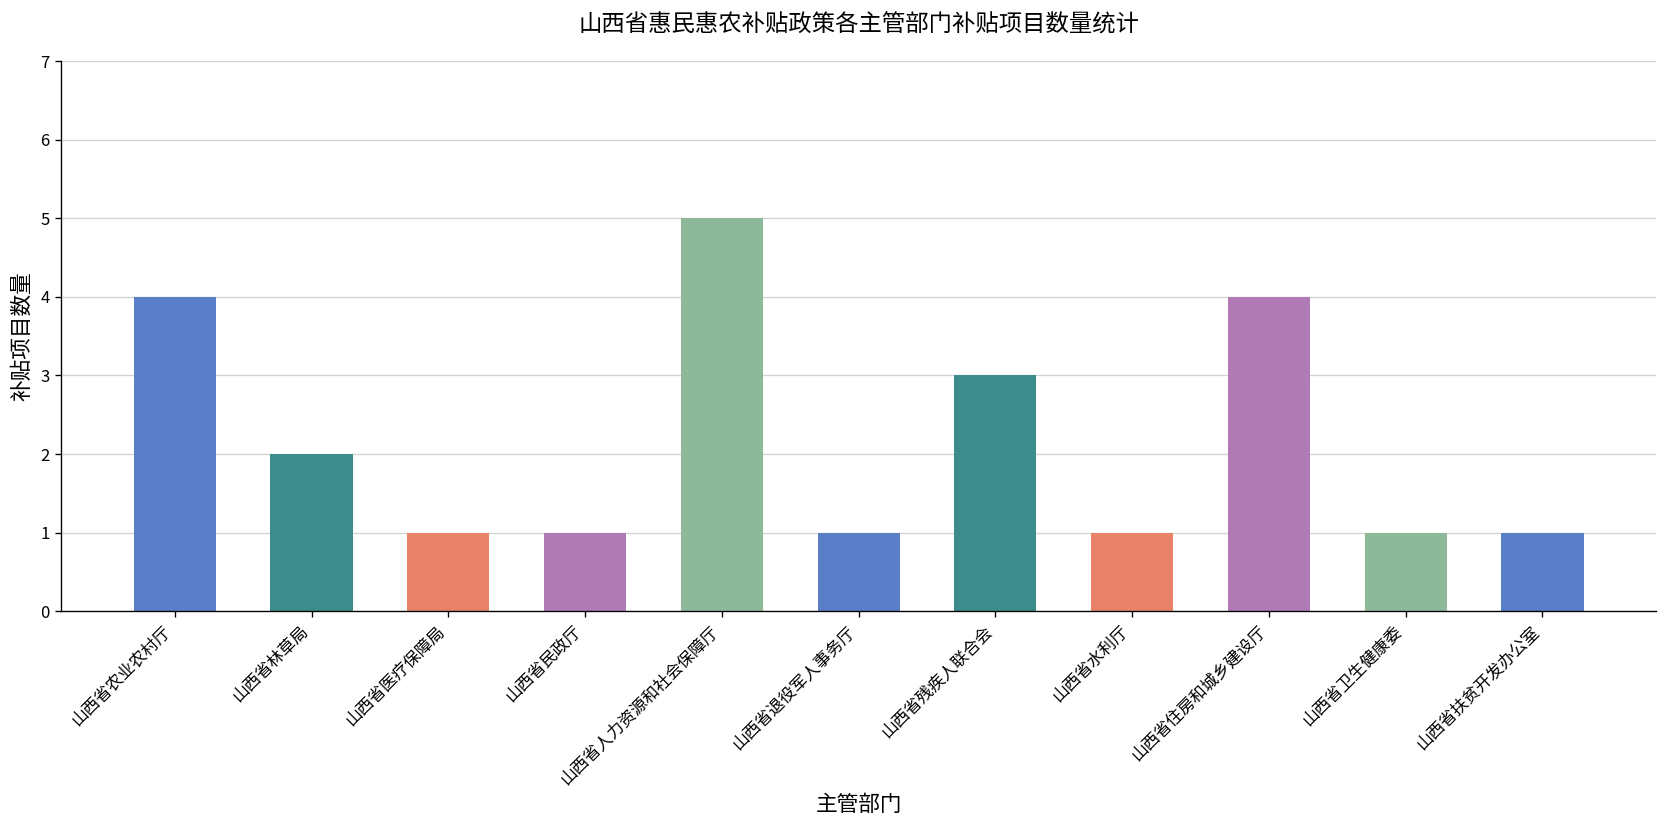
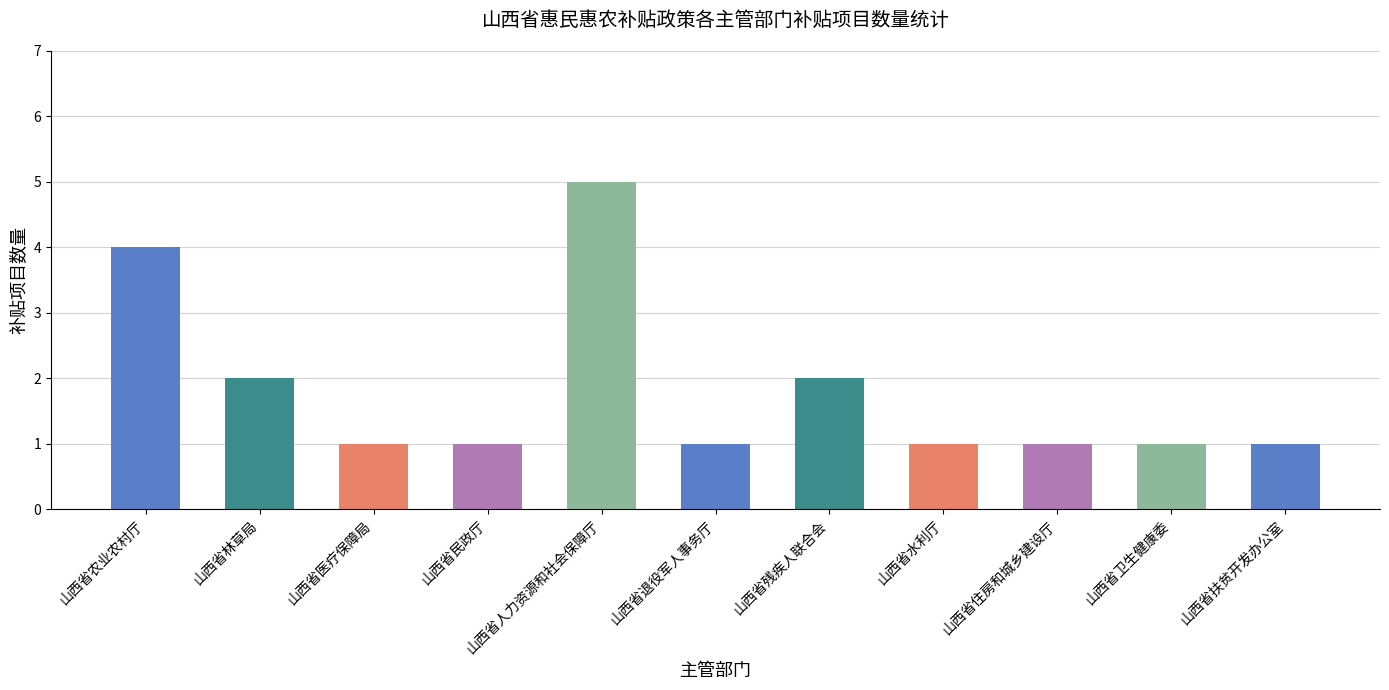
山西省残疾人联合会: 3 -> 2
山西省住房和城乡建设厅: 4 -> 1
